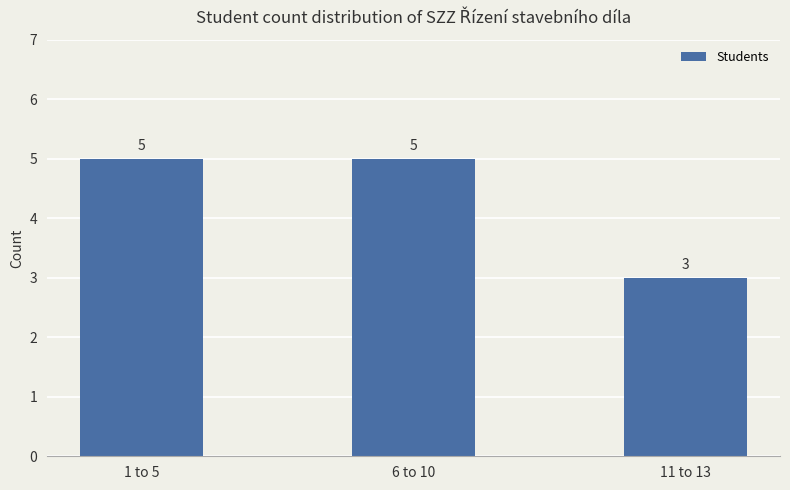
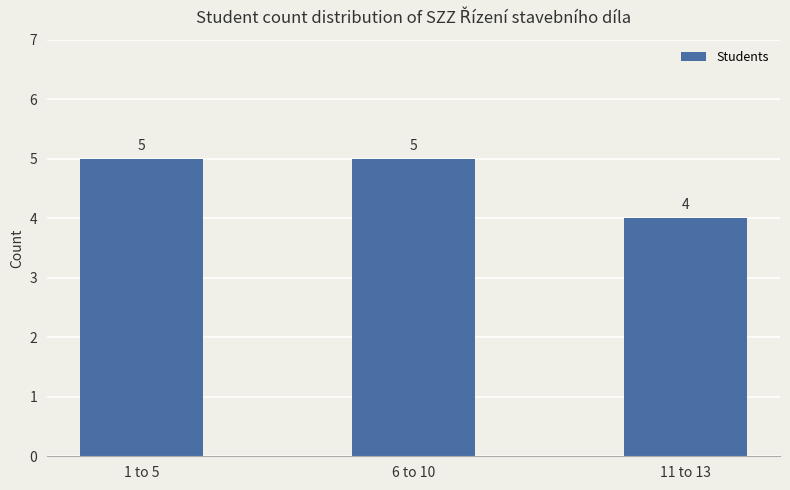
11 to 13: 3 -> 4
